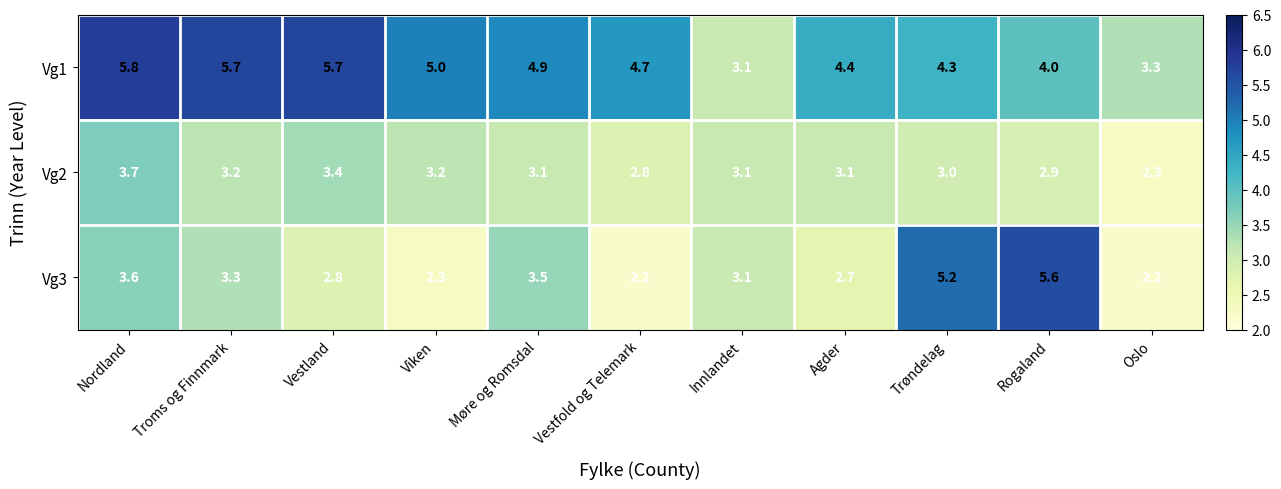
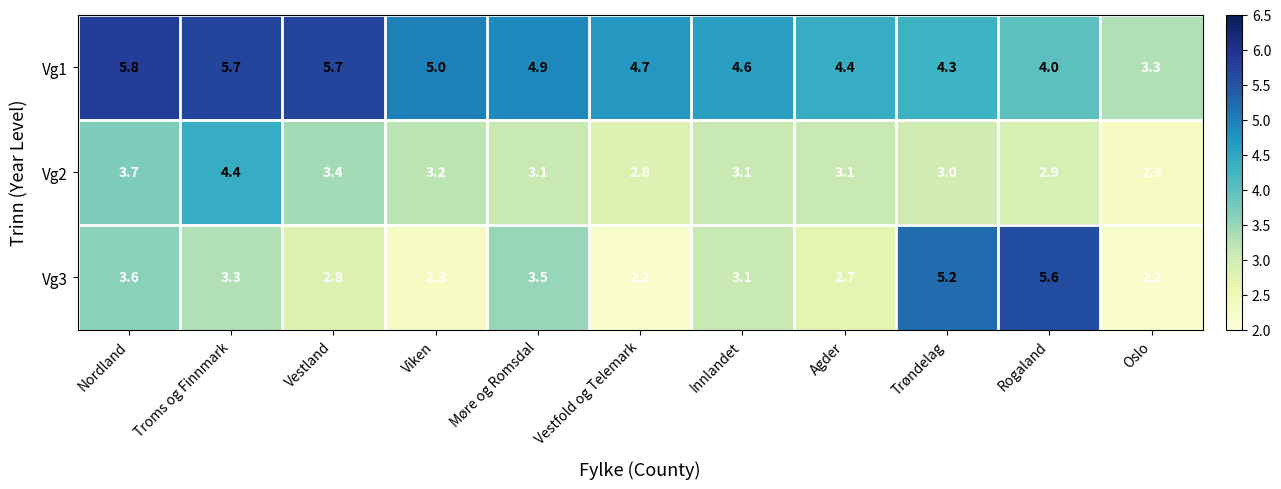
Vg1, Innlandet: 3.1 -> 4.6
Vg2, Troms og Finnmark: 3.2 -> 4.4
